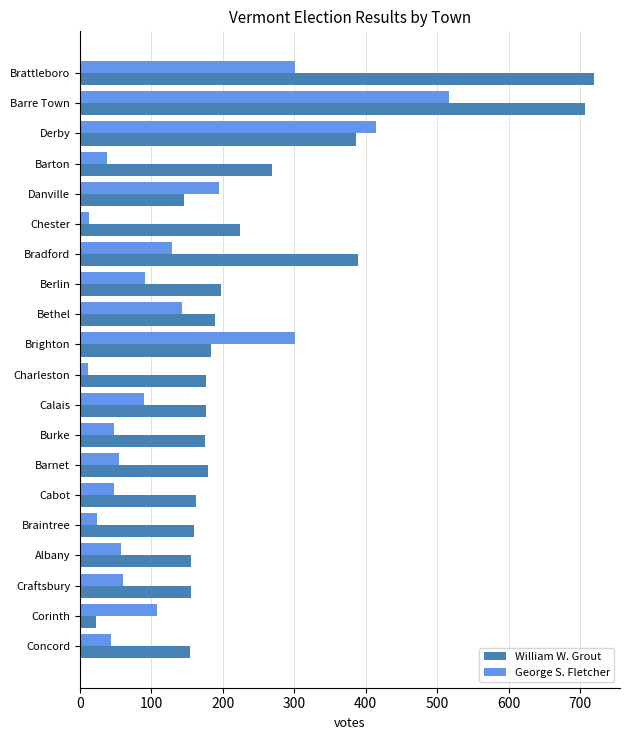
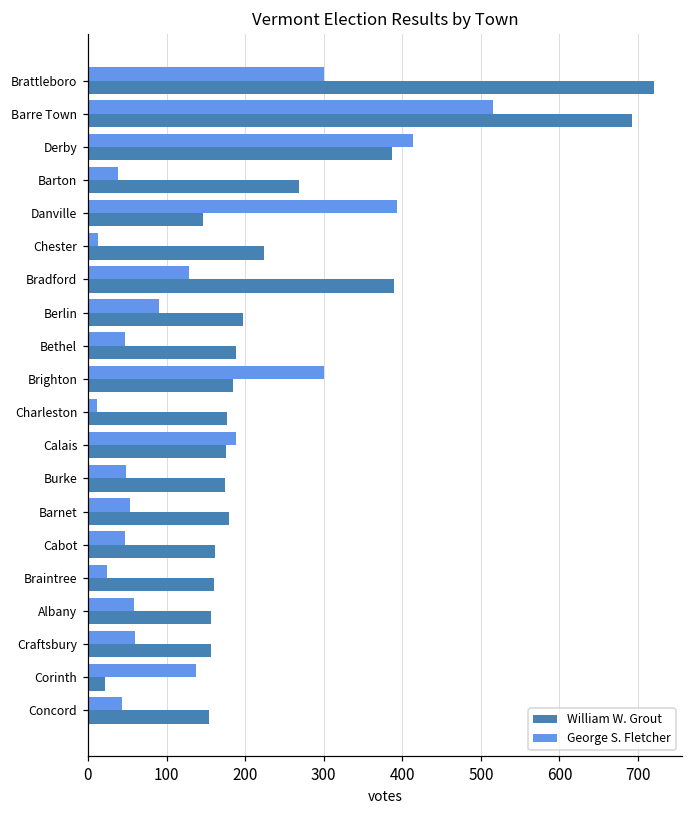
William W. Grout, Barre Town: 710 -> 690
George S. Fletcher, Danville: 190 -> 390
George S. Fletcher, Bethel: 140 -> 50
George S. Fletcher, Calais: 90 -> 190
George S. Fletcher, Corinth: 110 -> 140
